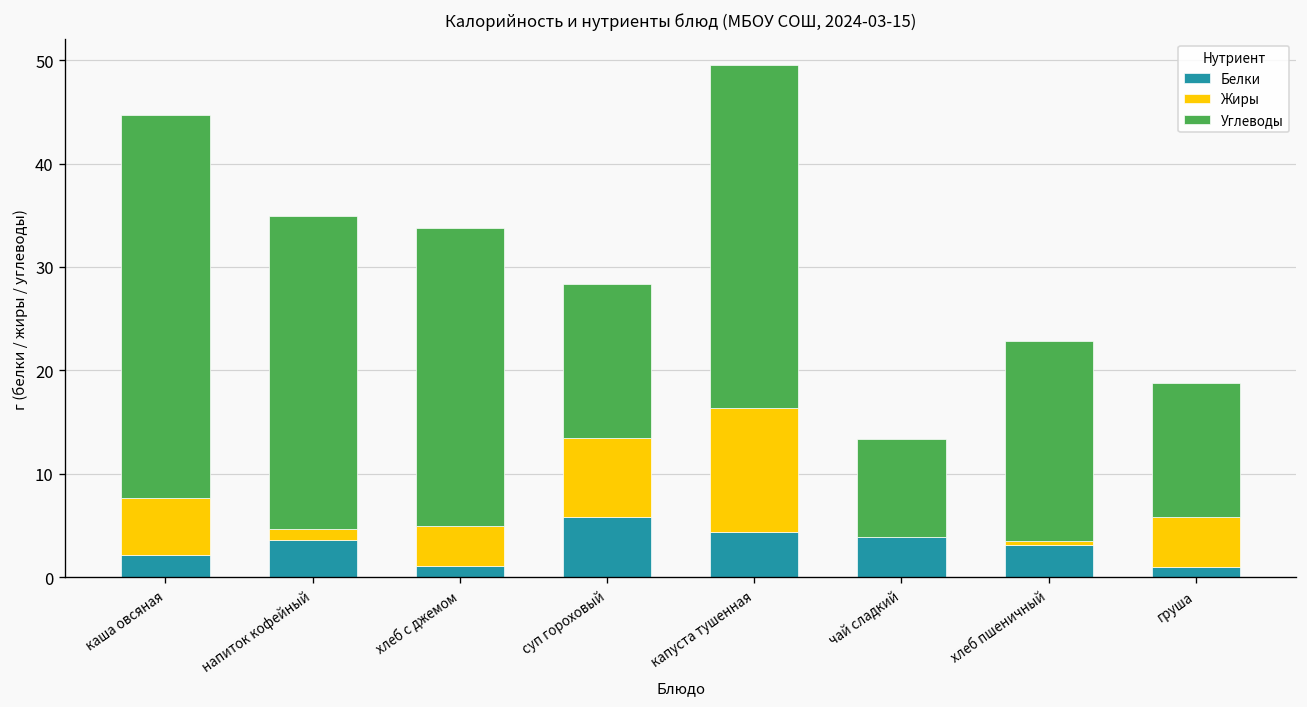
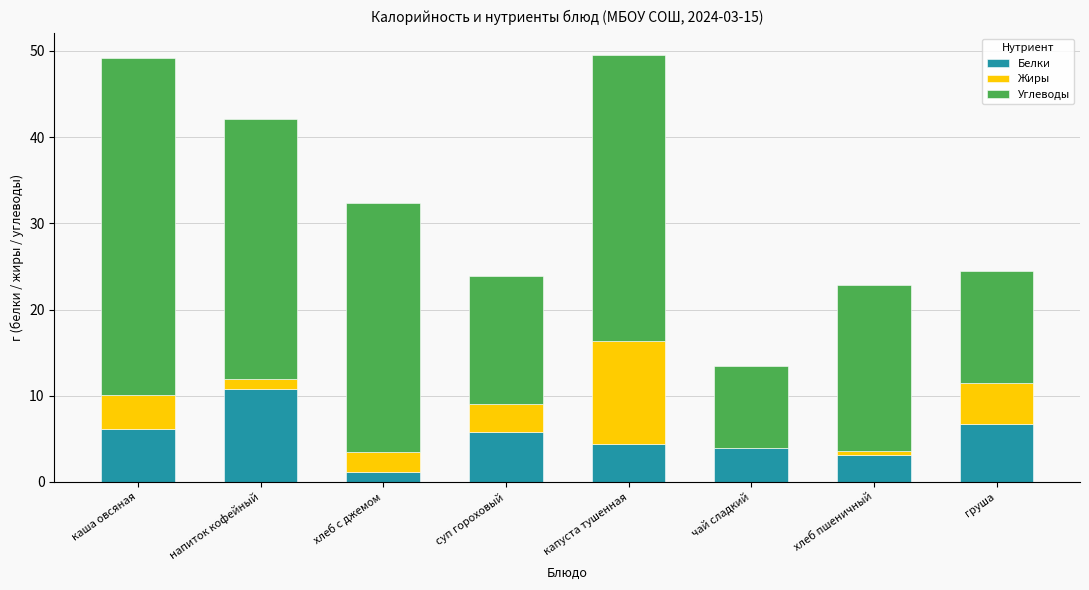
Белки, каша овсяная: 2 -> 6
Жиры, каша овсяная: 6 -> 4
Углеводы, каша овсяная: 37 -> 39
Белки, напиток кофейный: 4 -> 11
Жиры, хлеб с джемом: 4 -> 2
Жиры, суп гороховый: 8 -> 3
Белки, груша: 1 -> 7
